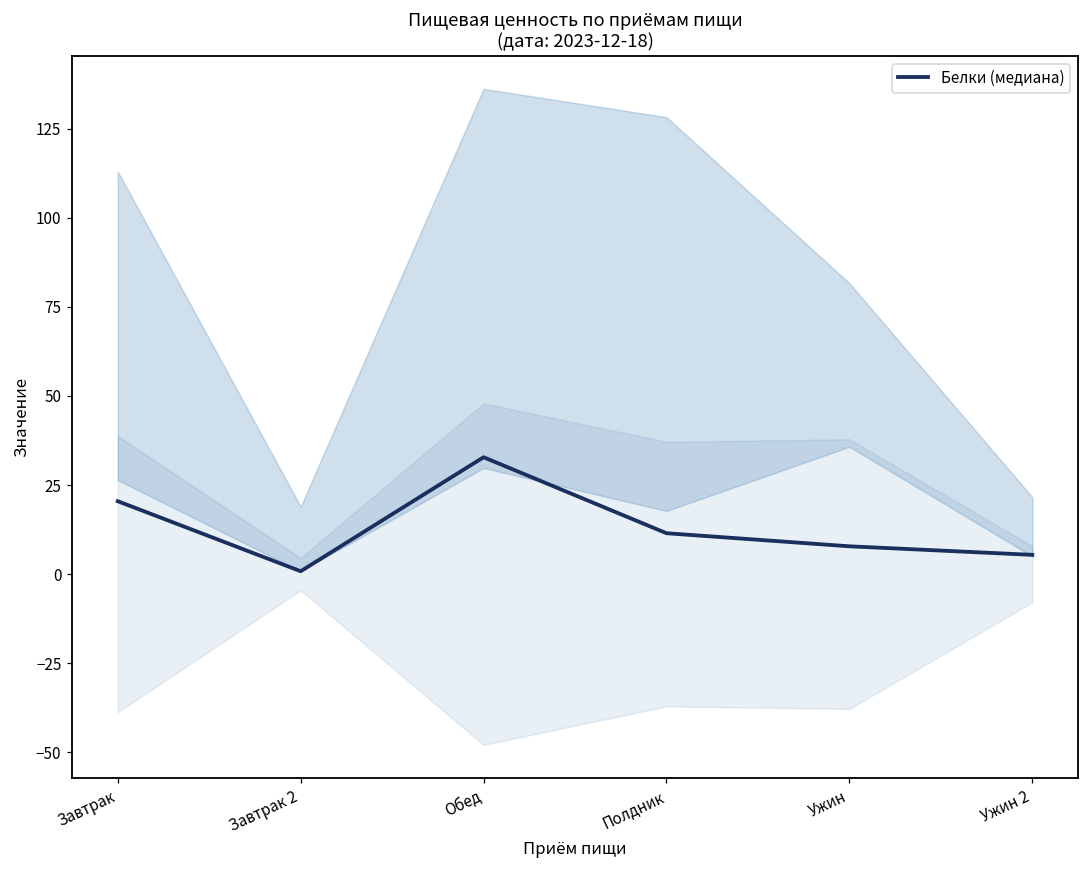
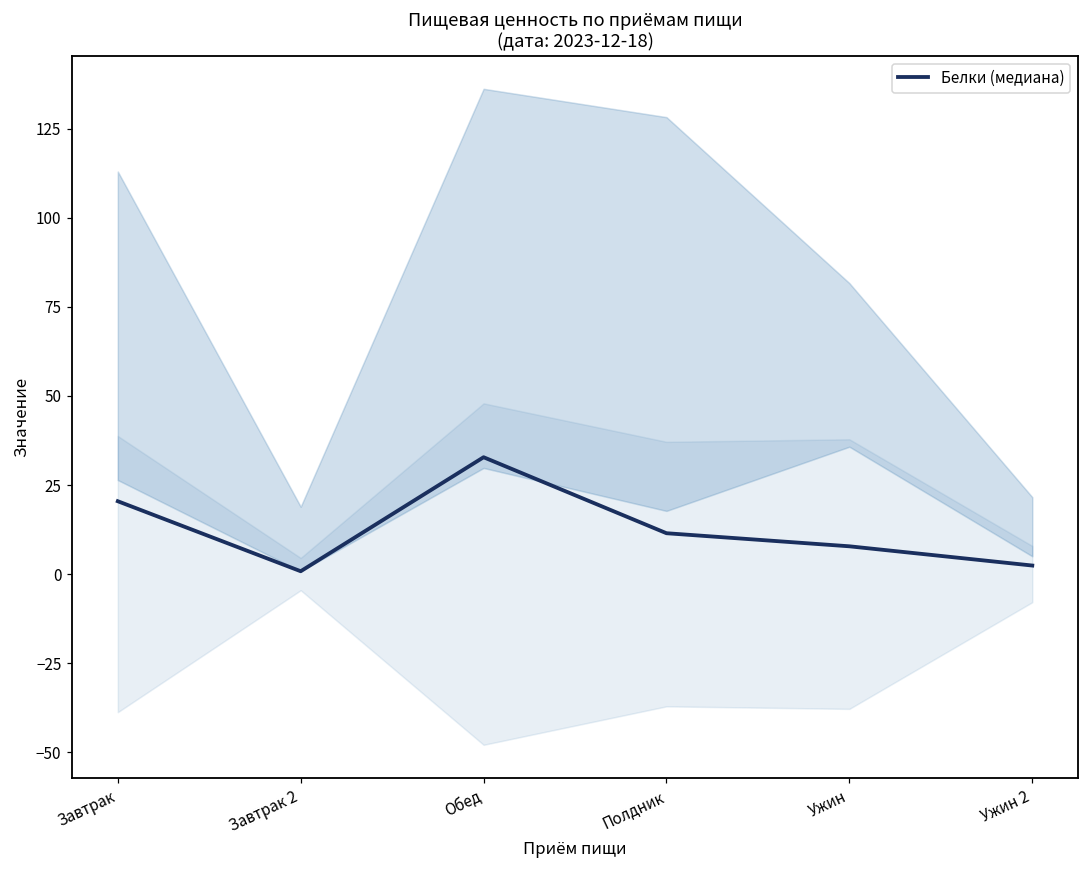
Белки (медиана), Ужин 2: 5 -> 2
